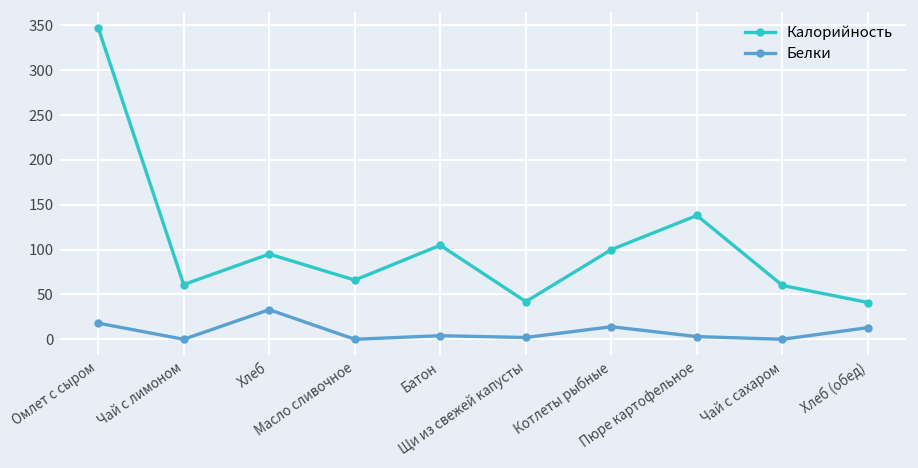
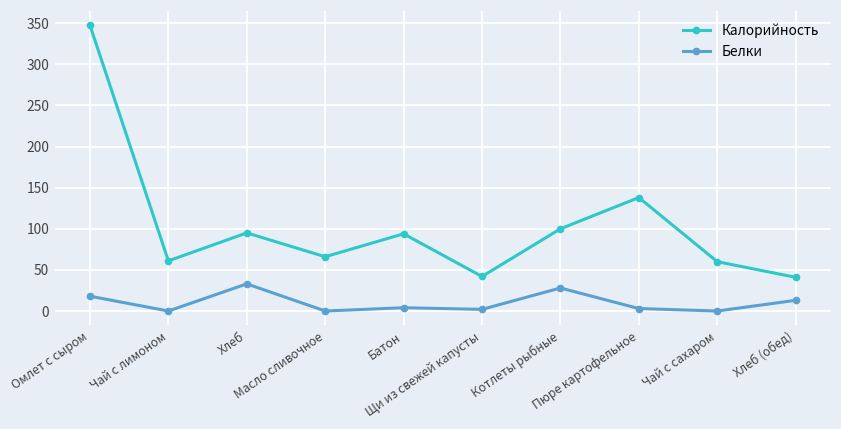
Калорийность, Батон: 100 -> 90
Белки, Котлеты рыбные: 10 -> 30
